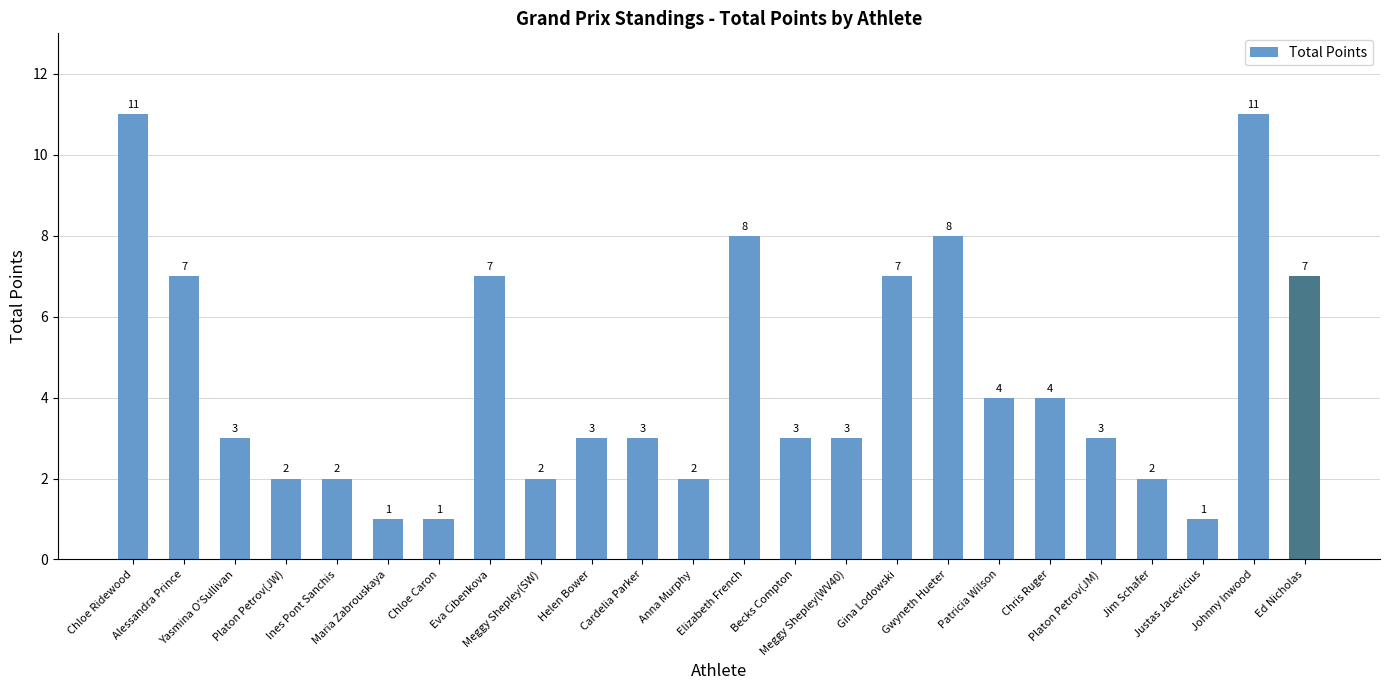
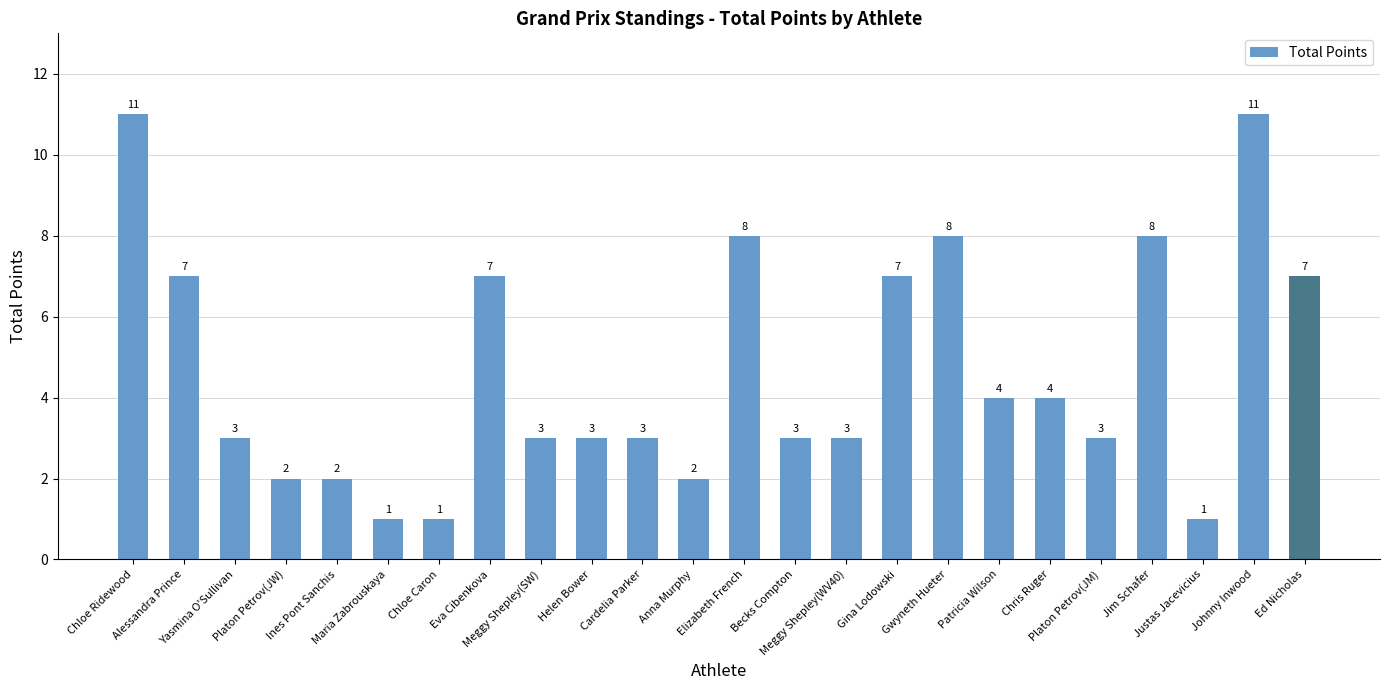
Meggy Shepley(SW): 2 -> 3
Jim Schafer: 2 -> 8
